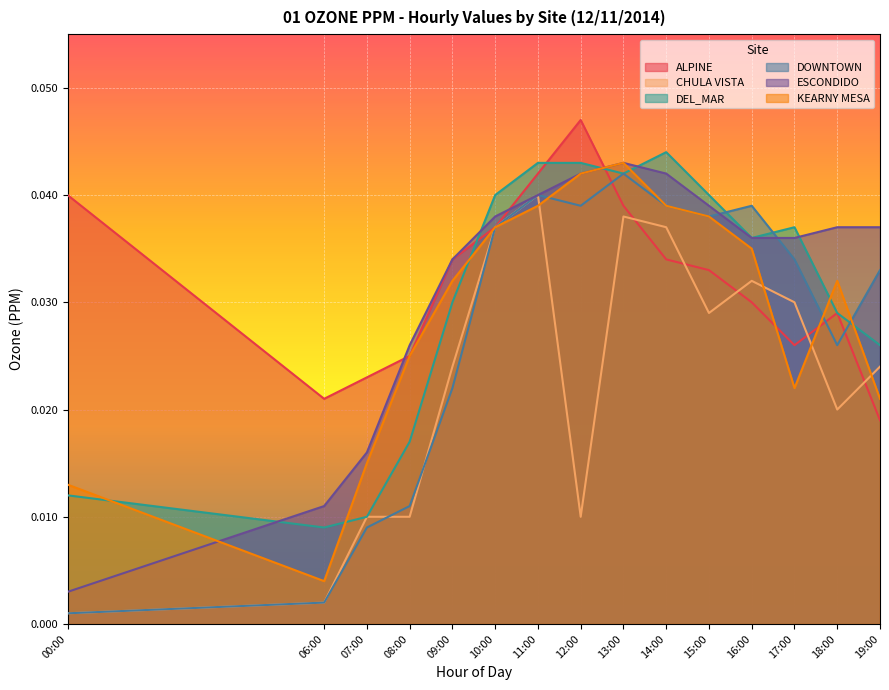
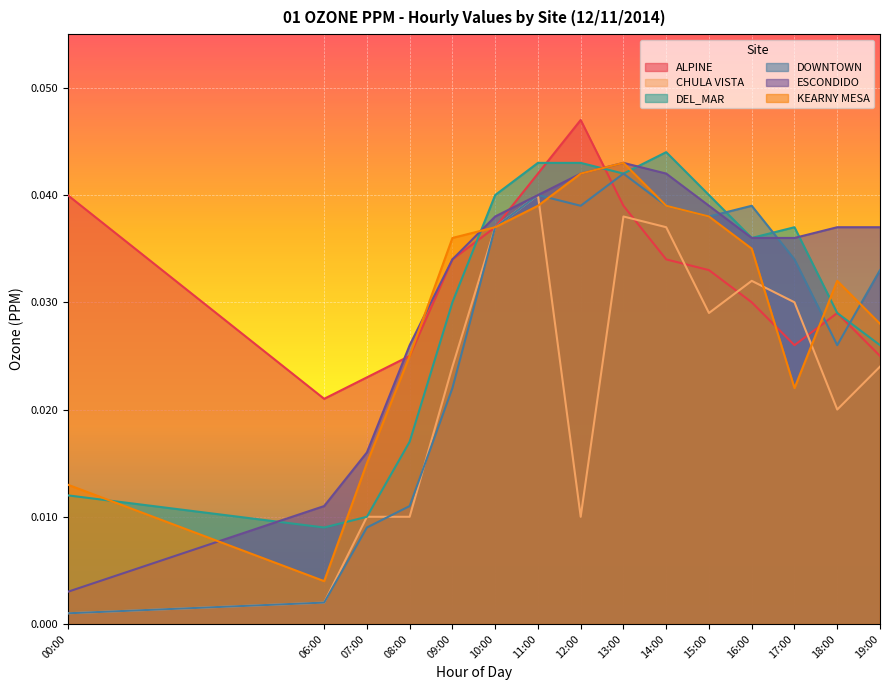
KEARNY MESA, 09:00: 0.032 -> 0.036
ALPINE, 19:00: 0.019 -> 0.025
KEARNY MESA, 19:00: 0.021 -> 0.028
